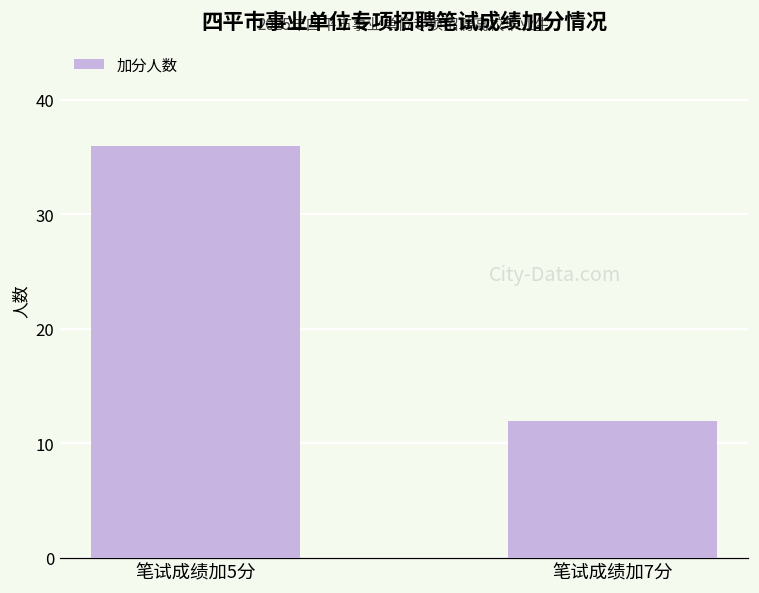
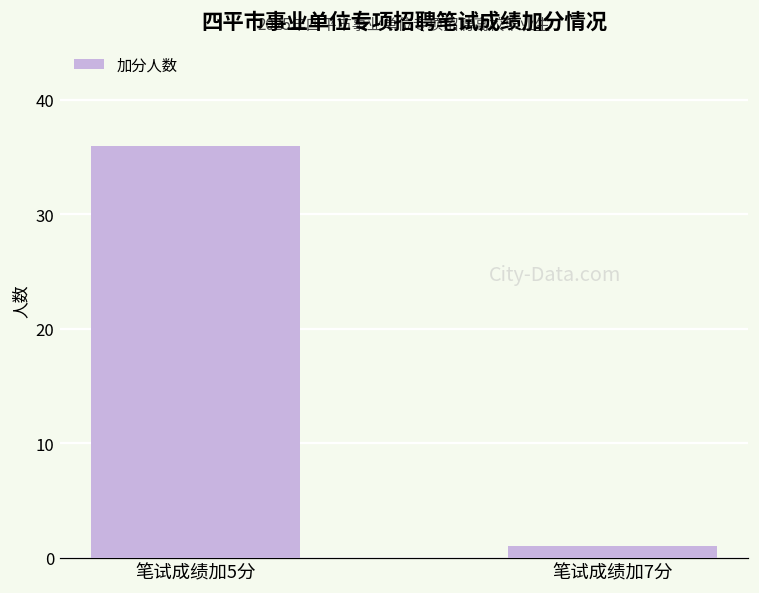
笔试成绩加7分: 12 -> 1
